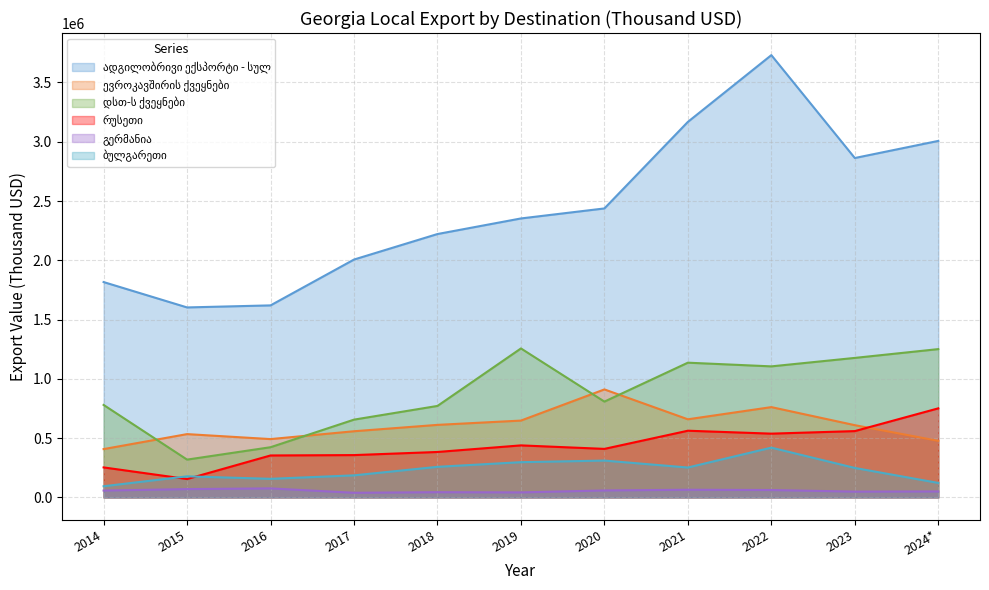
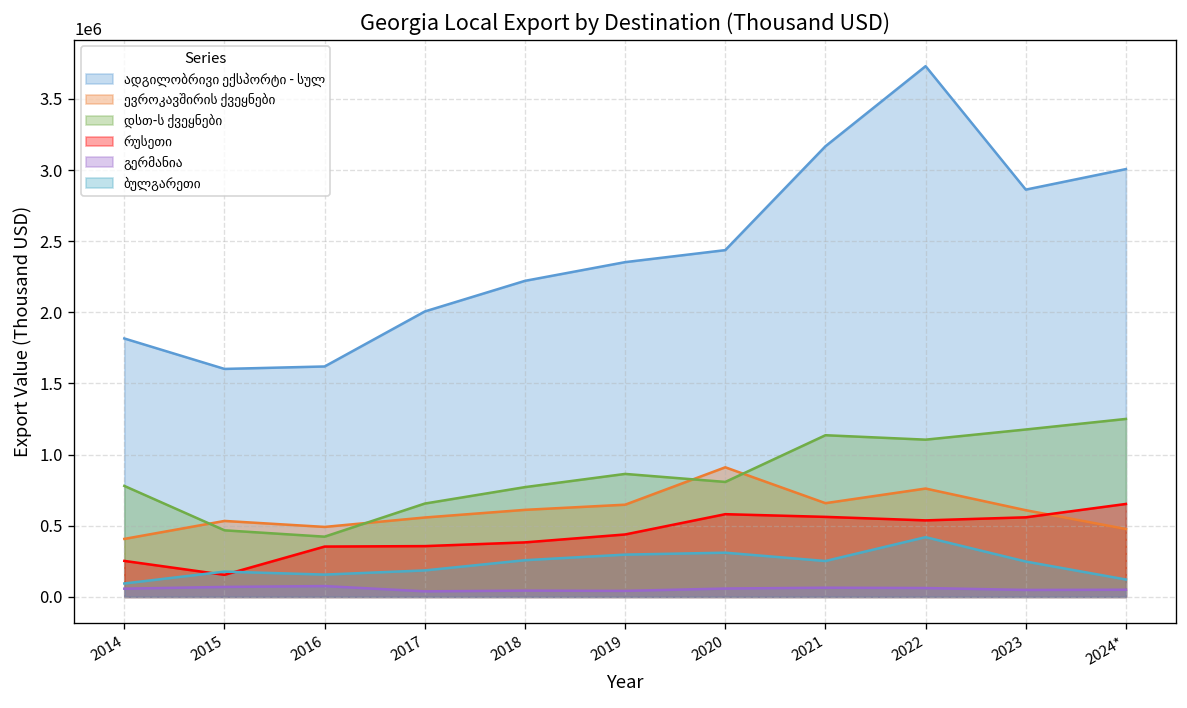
დსთ-ს ქვეყნები, 2015: 320000 -> 470000
დსთ-ს ქვეყნები, 2019: 1260000 -> 860000
რუსეთი, 2020: 410000 -> 580000
რუსეთი, 2024*: 750000 -> 650000
